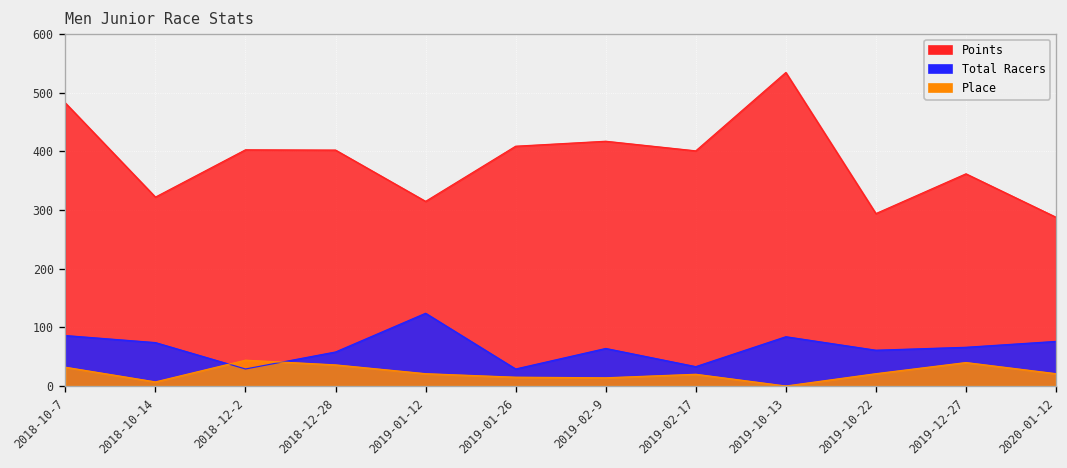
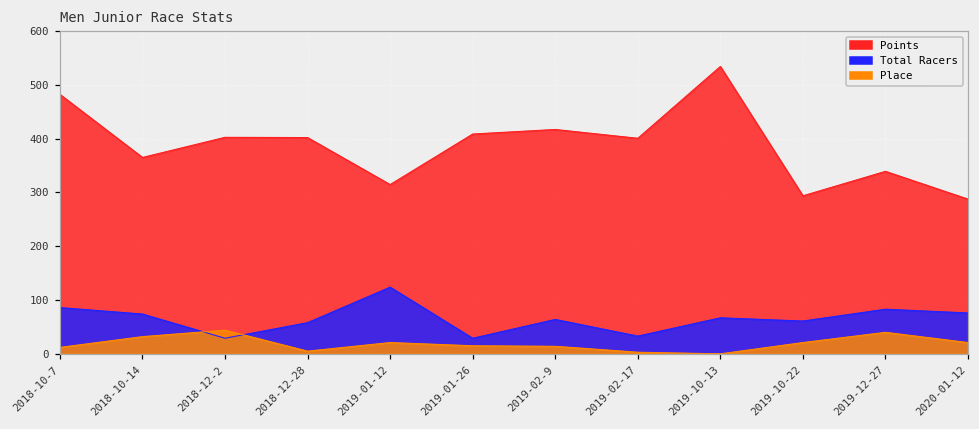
Place, 2018-10-7: 30 -> 10
Points, 2018-10-14: 320 -> 370
Place, 2018-10-14: 10 -> 30
Place, 2018-12-28: 40 -> 10
Place, 2019-02-17: 20 -> 0
Total Racers, 2019-10-13: 80 -> 70
Points, 2019-12-27: 360 -> 340
Total Racers, 2019-12-27: 70 -> 80
